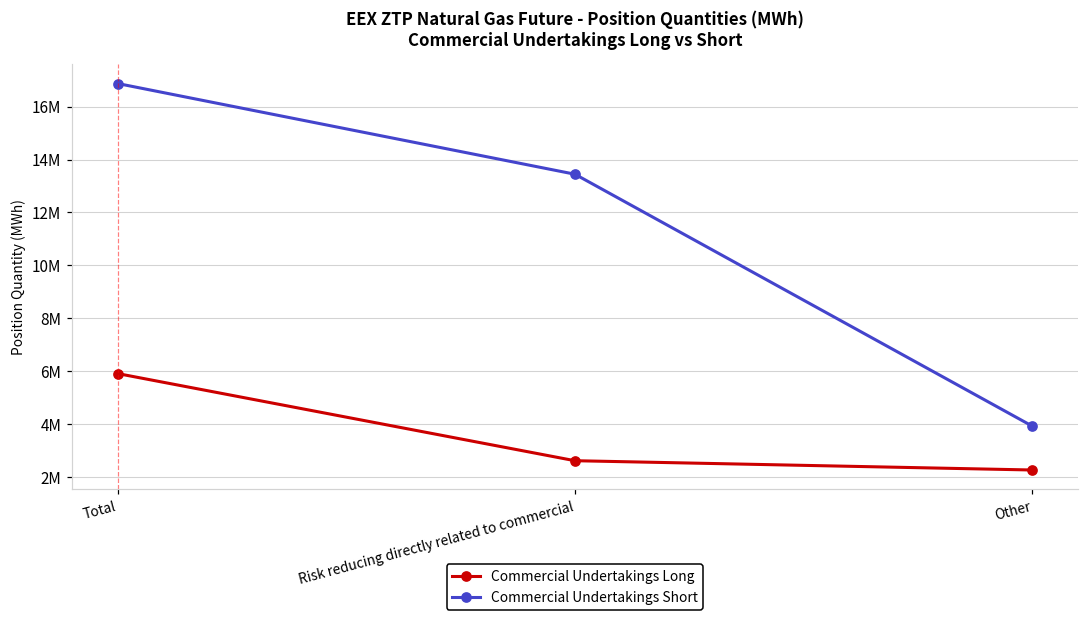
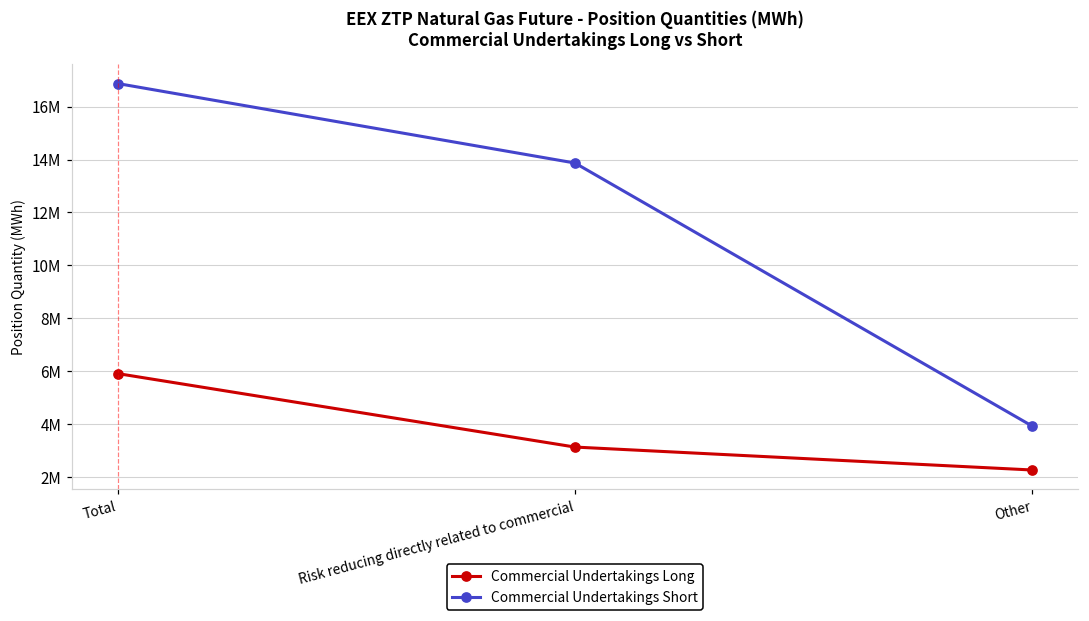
Commercial Undertakings Long, Risk reducing directly related to commercial: 2600000 -> 3100000
Commercial Undertakings Short, Risk reducing directly related to commercial: 13400000 -> 13900000
